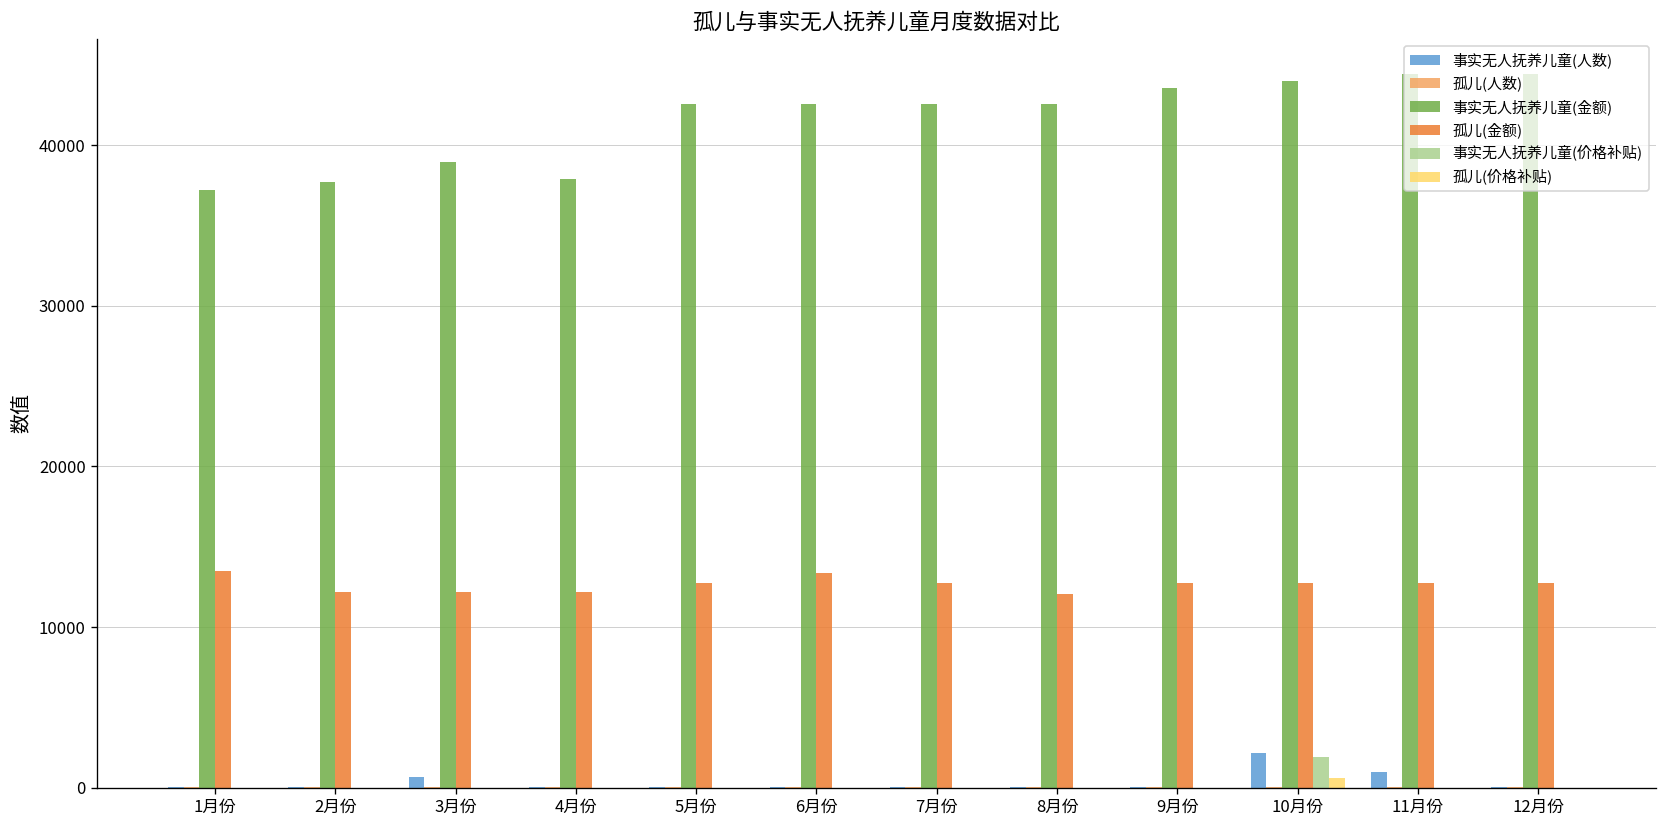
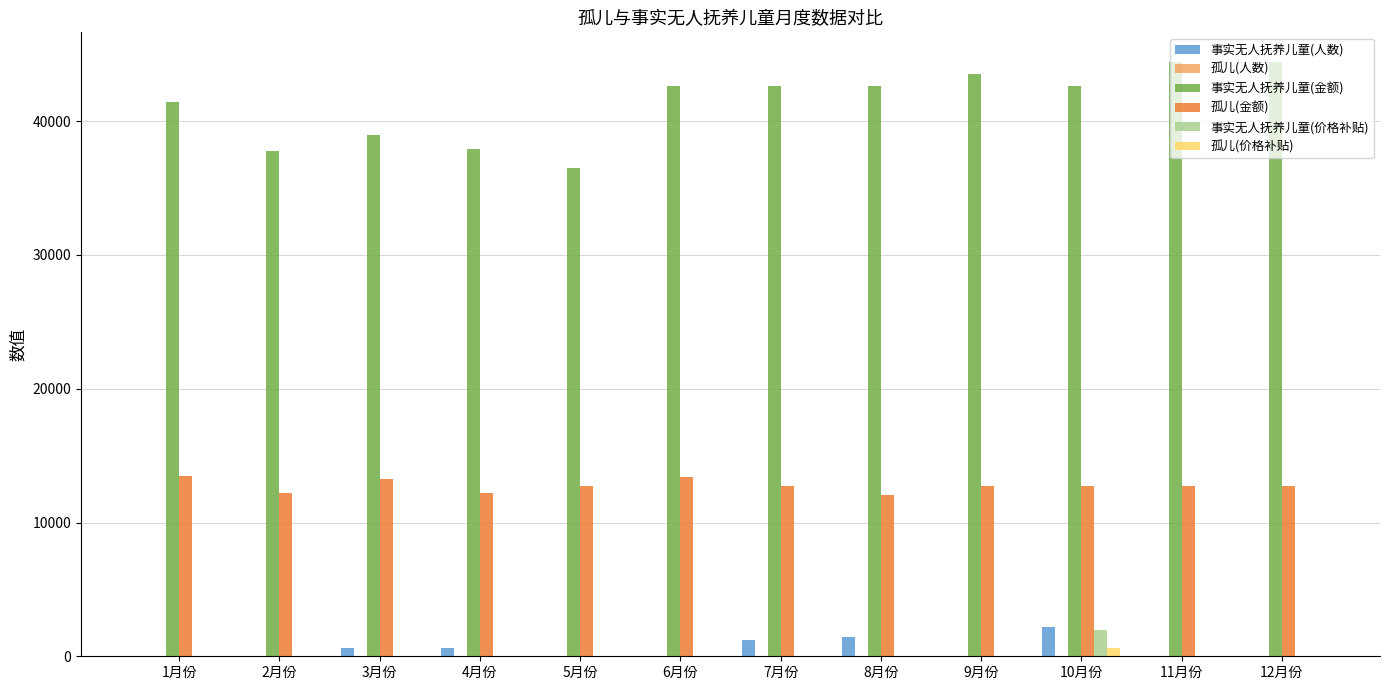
事实无人抚养儿童(金额), 1月份: 37200 -> 41400
孤儿(金额), 3月份: 12200 -> 13300
事实无人抚养儿童(人数), 4月份: 0 -> 600
事实无人抚养儿童(金额), 5月份: 42600 -> 36500
事实无人抚养儿童(人数), 7月份: 0 -> 1300
事实无人抚养儿童(人数), 8月份: 0 -> 1400
事实无人抚养儿童(金额), 10月份: 44000 -> 42600
事实无人抚养儿童(人数), 11月份: 1000 -> 0
